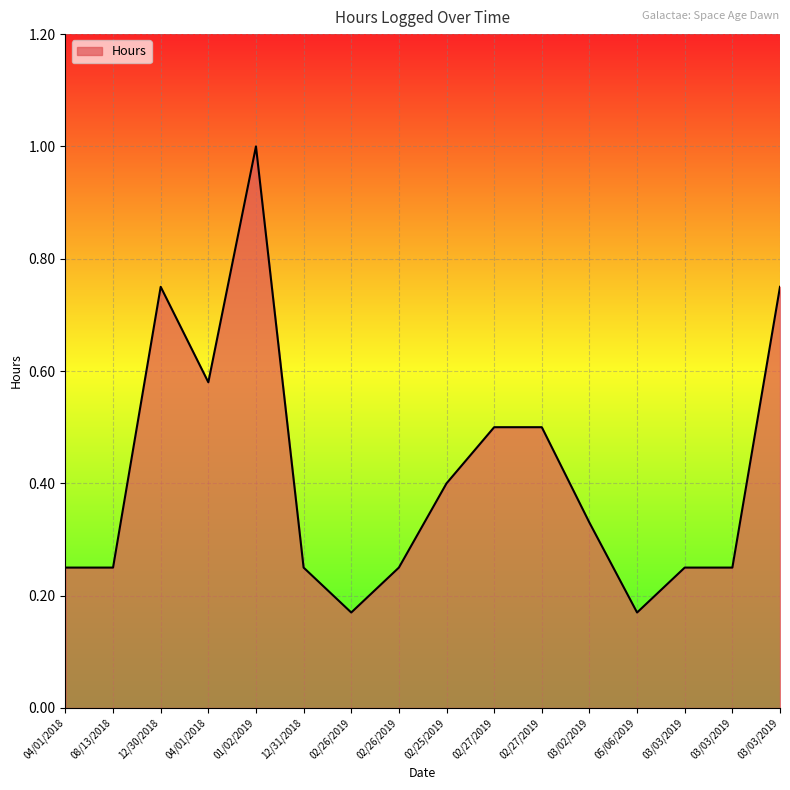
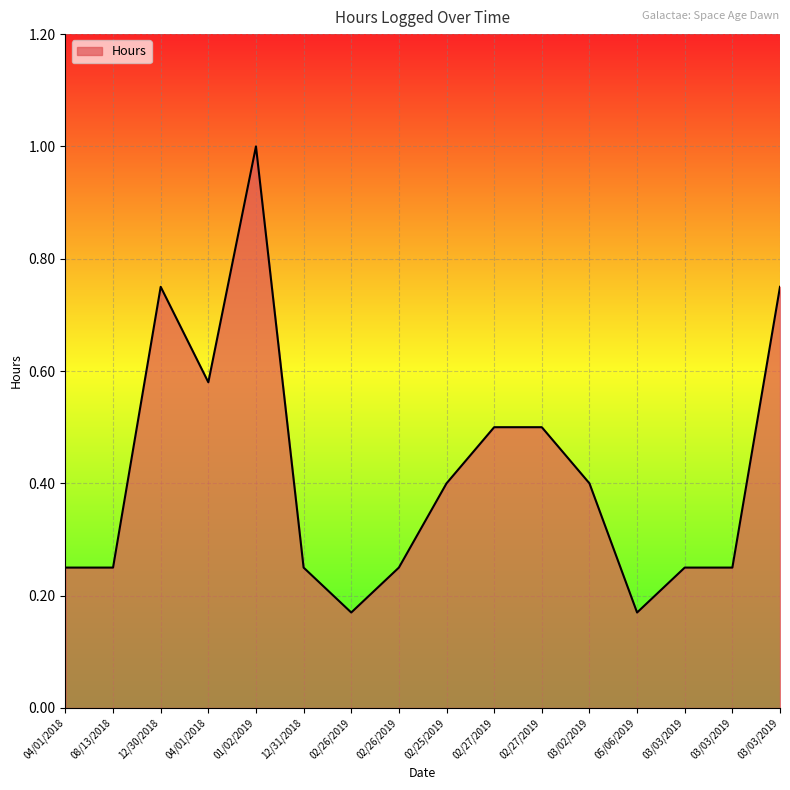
03/02/2019: 0.33 -> 0.40
